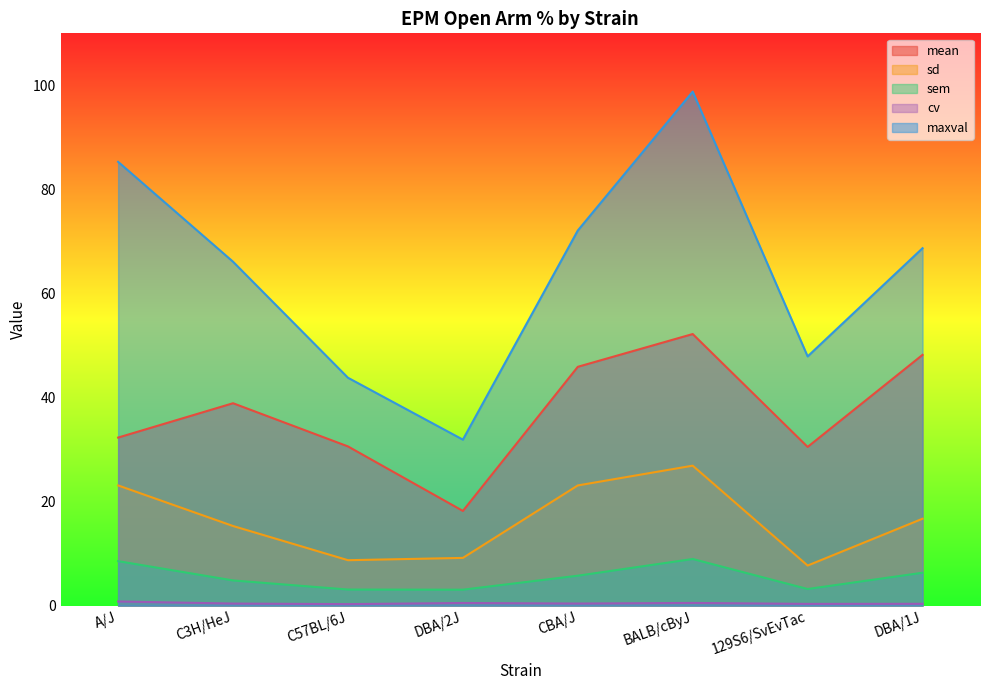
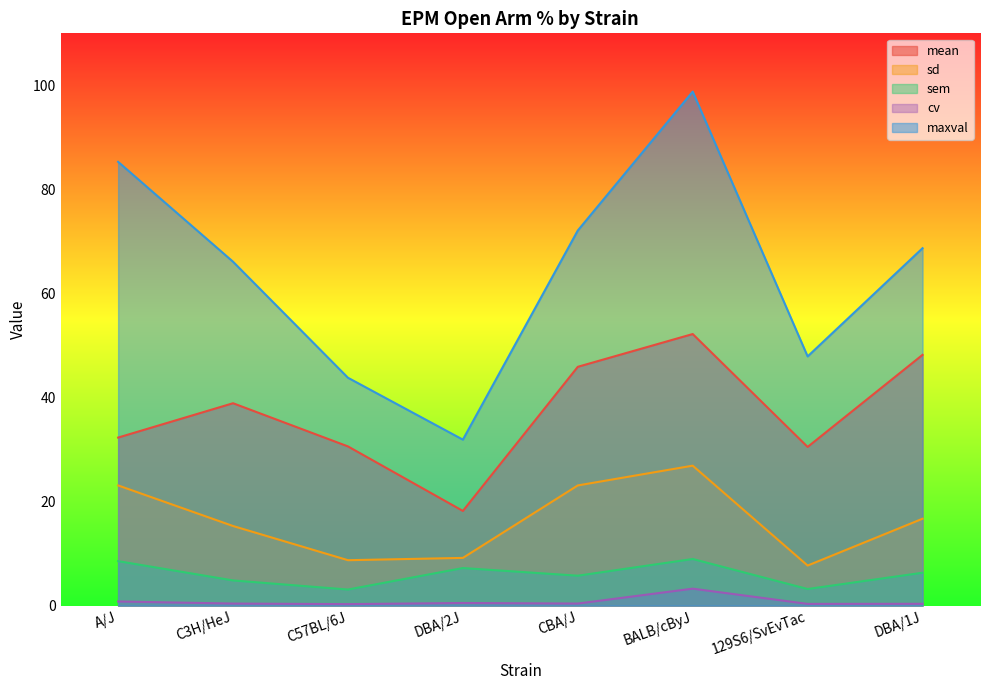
sem, DBA/2J: 3 -> 7
cv, BALB/cByJ: 1 -> 3
